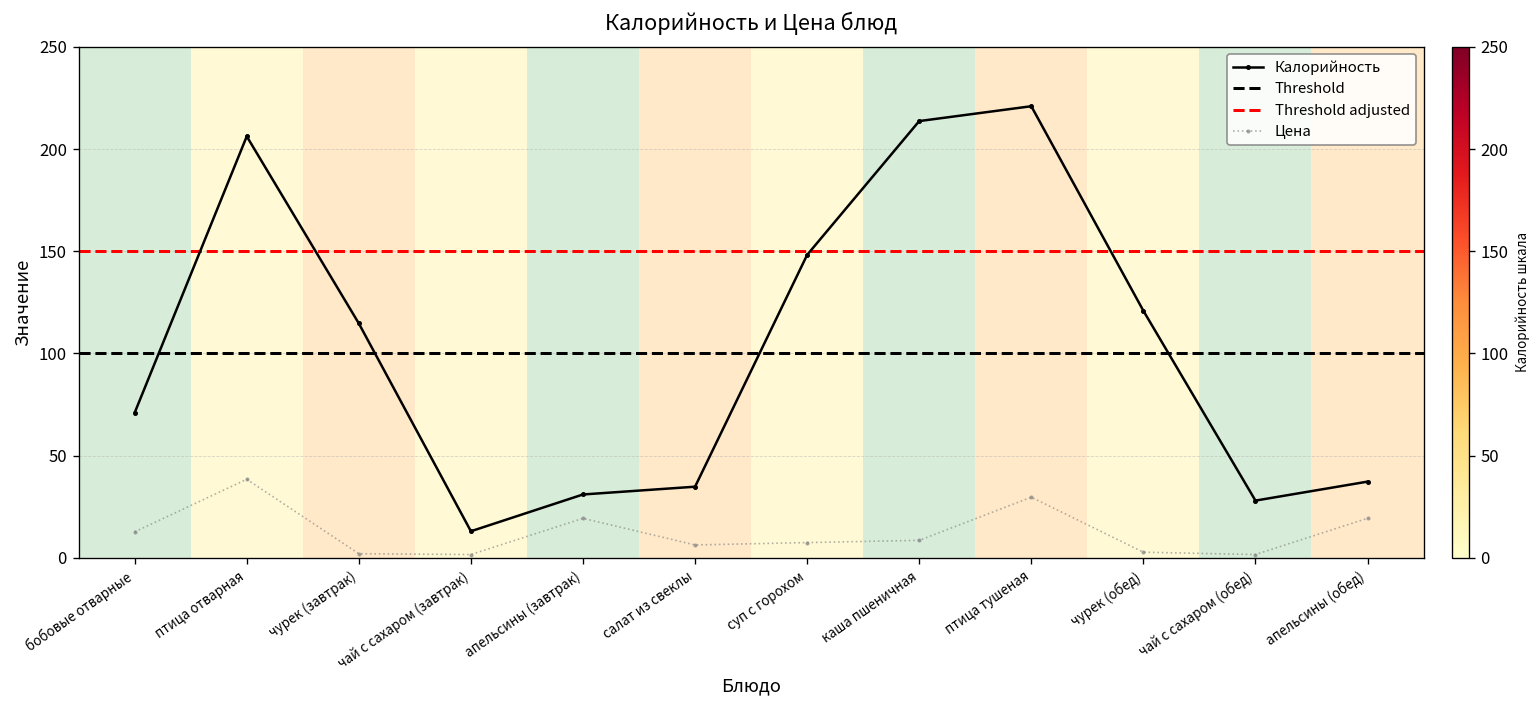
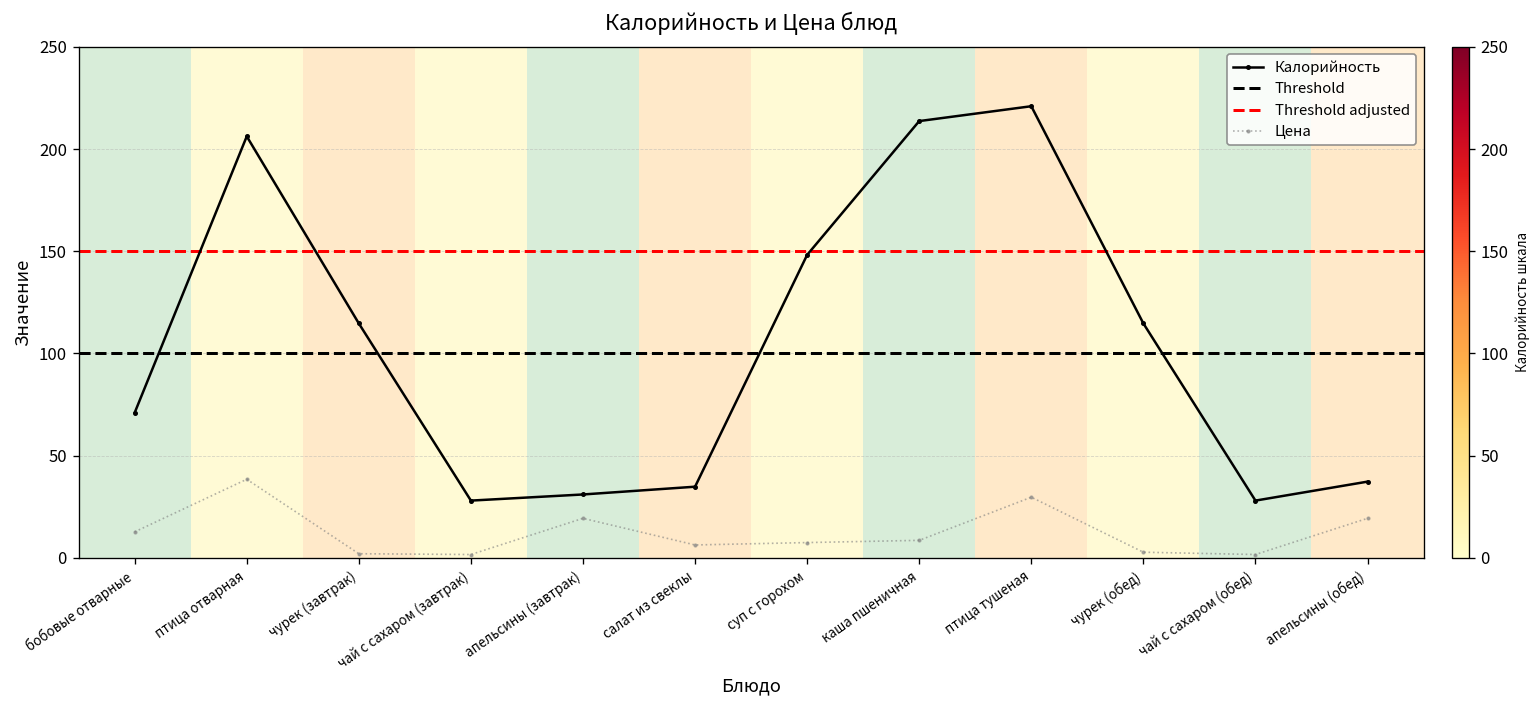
Калорийность, чай с сахаром (завтрак): 13 -> 28
Калорийность, чурек (обед): 121 -> 115
